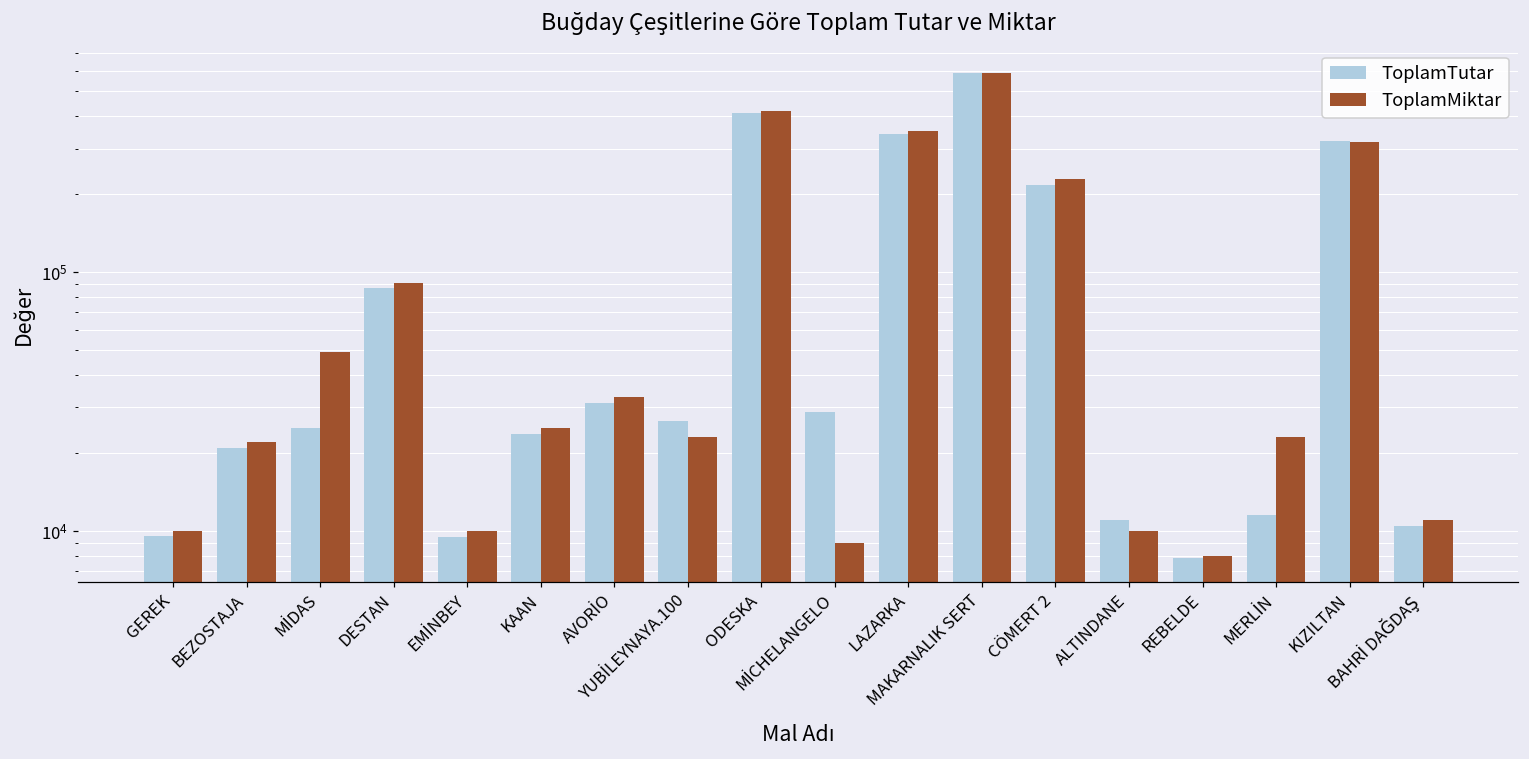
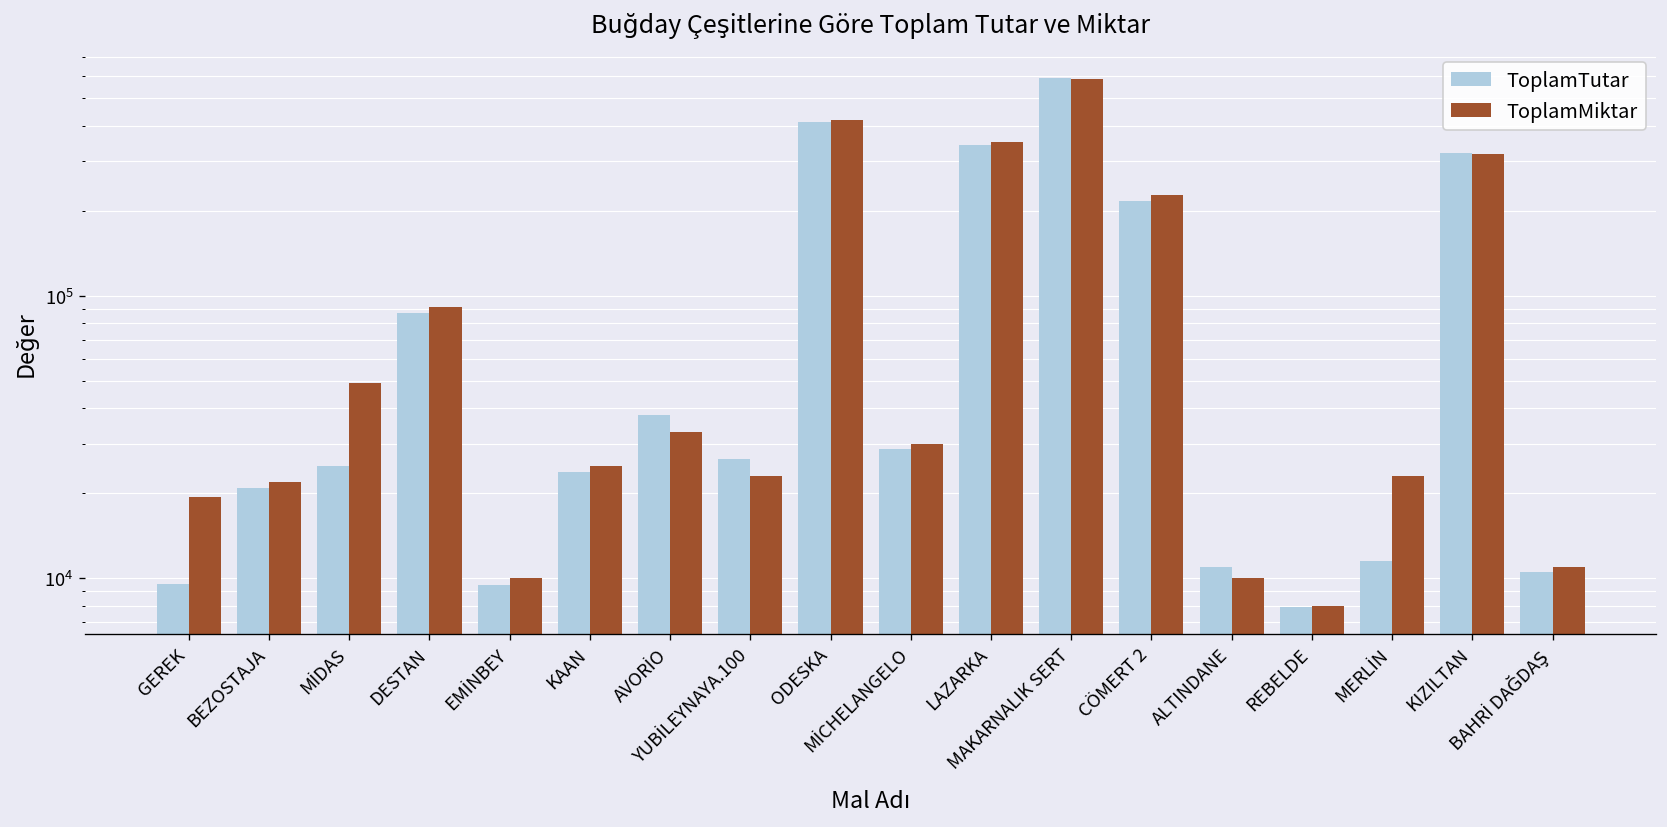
ToplamMiktar, GEREK: 10000 -> 19000
ToplamTutar, AVORİO: 31000 -> 38000
ToplamMiktar, MİCHELANGELO: 9000 -> 30000
